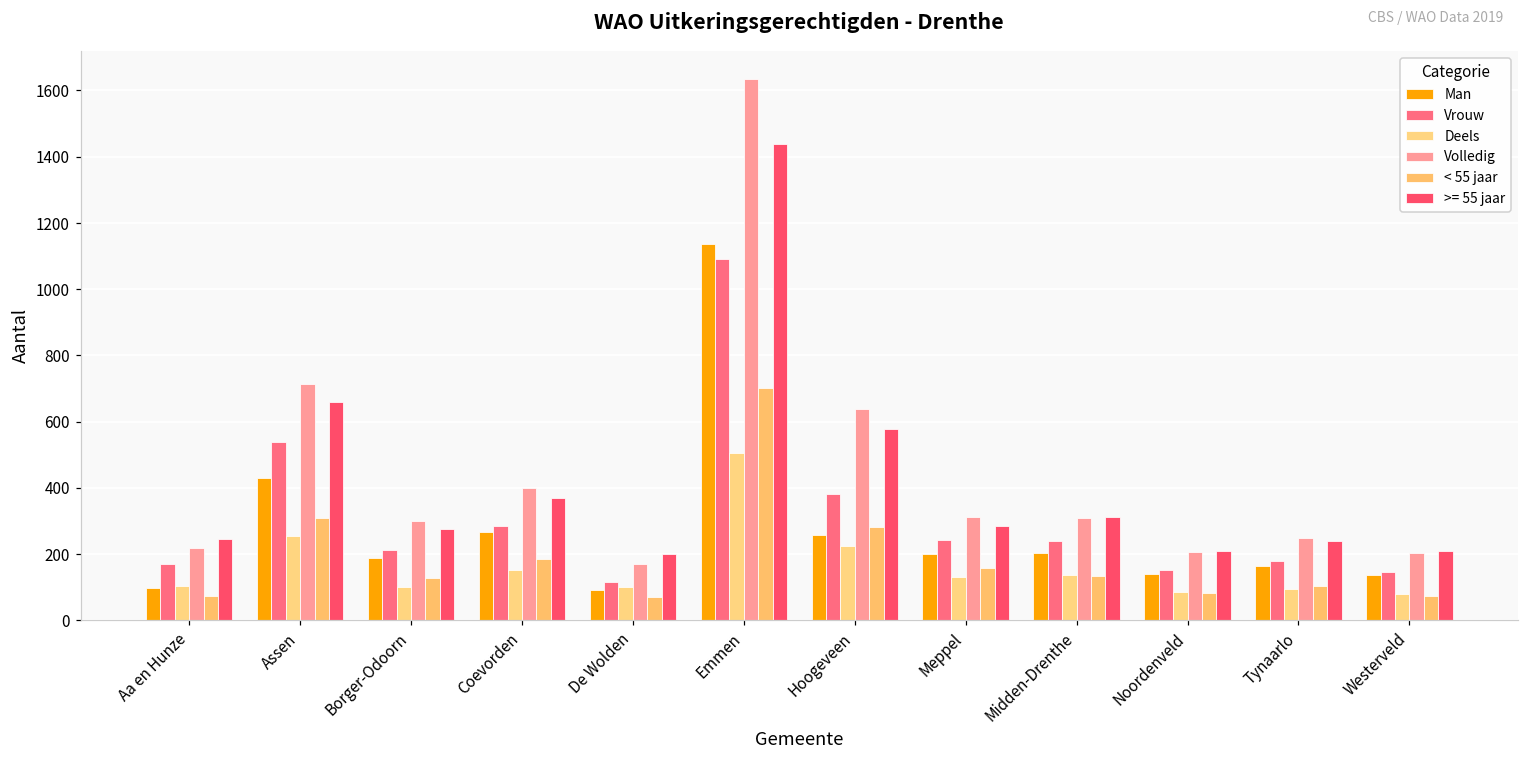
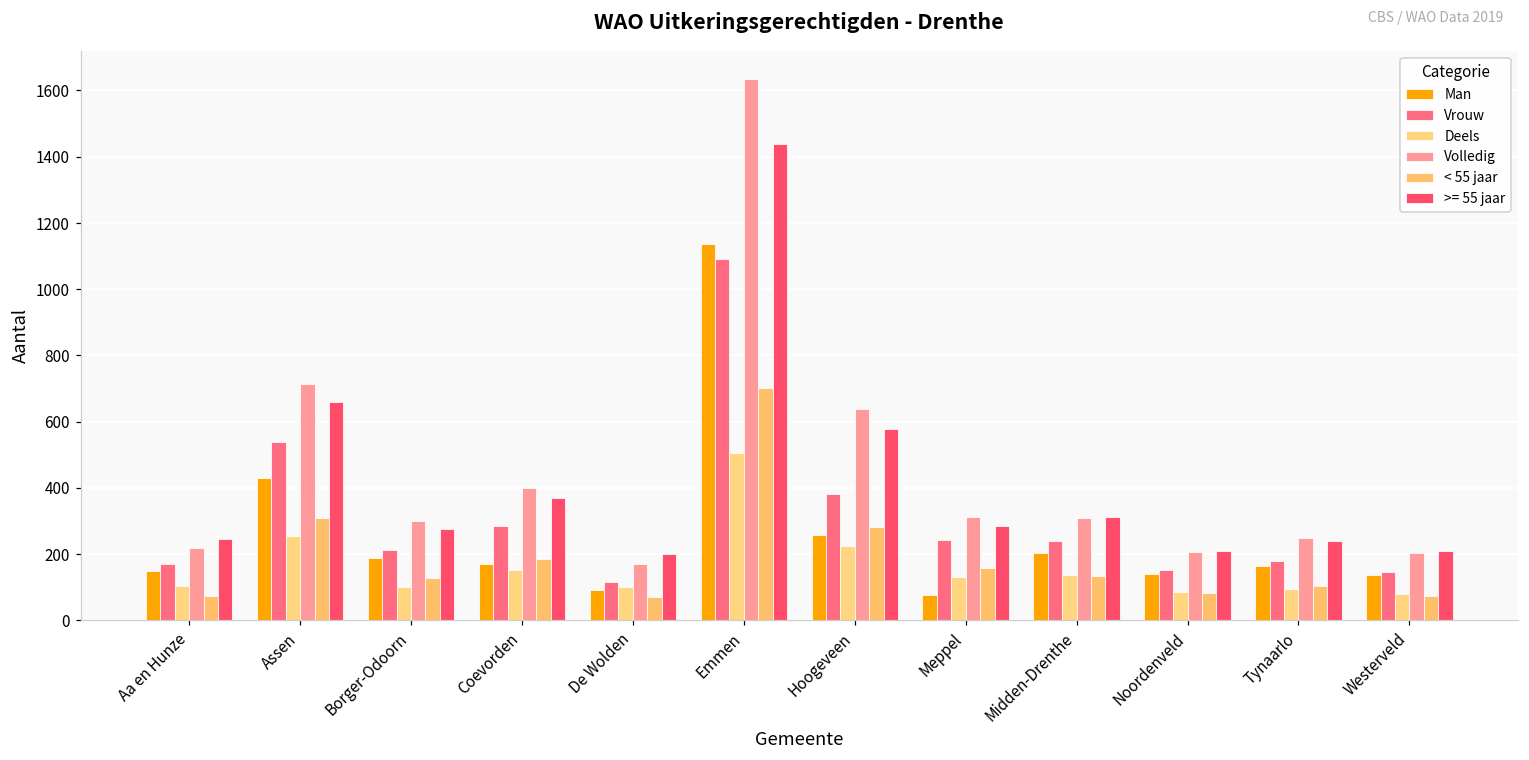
Man, Aa en Hunze: 100 -> 150
Man, Coevorden: 270 -> 170
Man, Meppel: 200 -> 80
